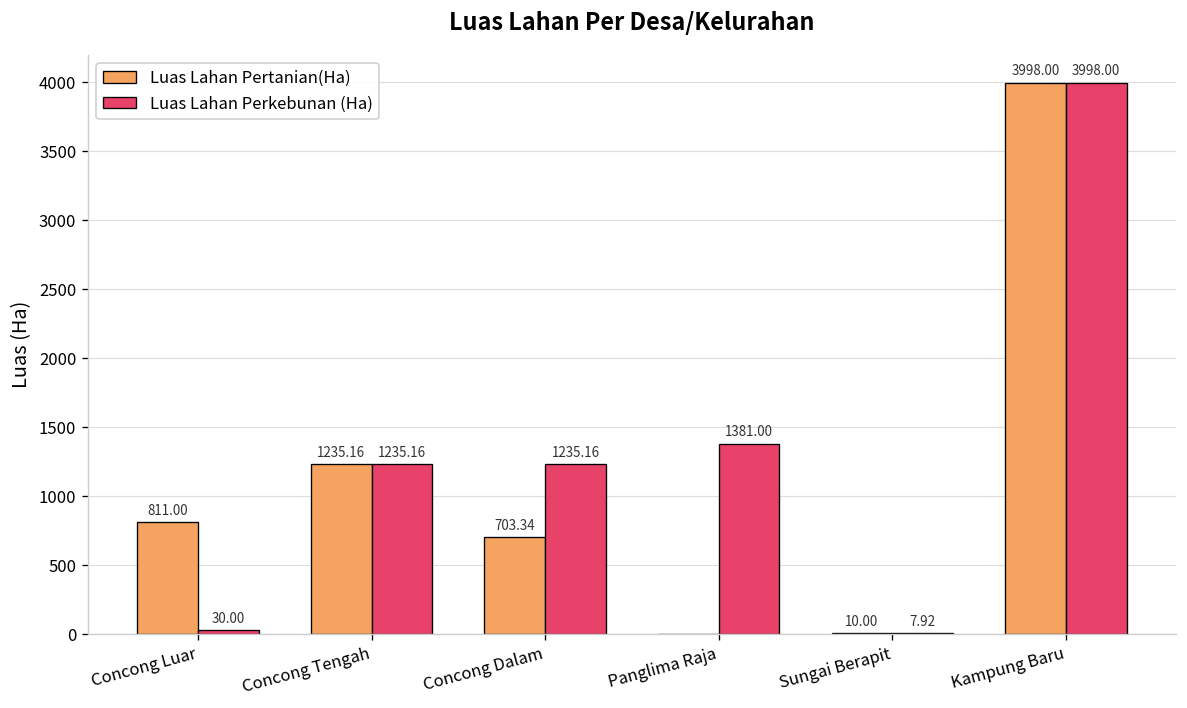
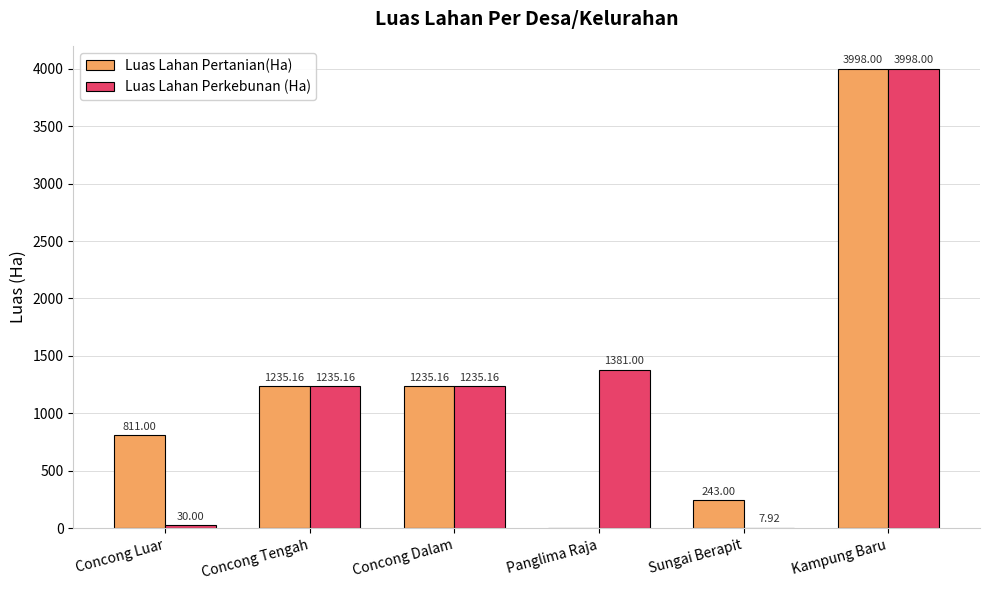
Luas Lahan Pertanian(Ha), Concong Dalam: 703.34 -> 1235.16
Luas Lahan Pertanian(Ha), Sungai Berapit: 10.00 -> 243.00
